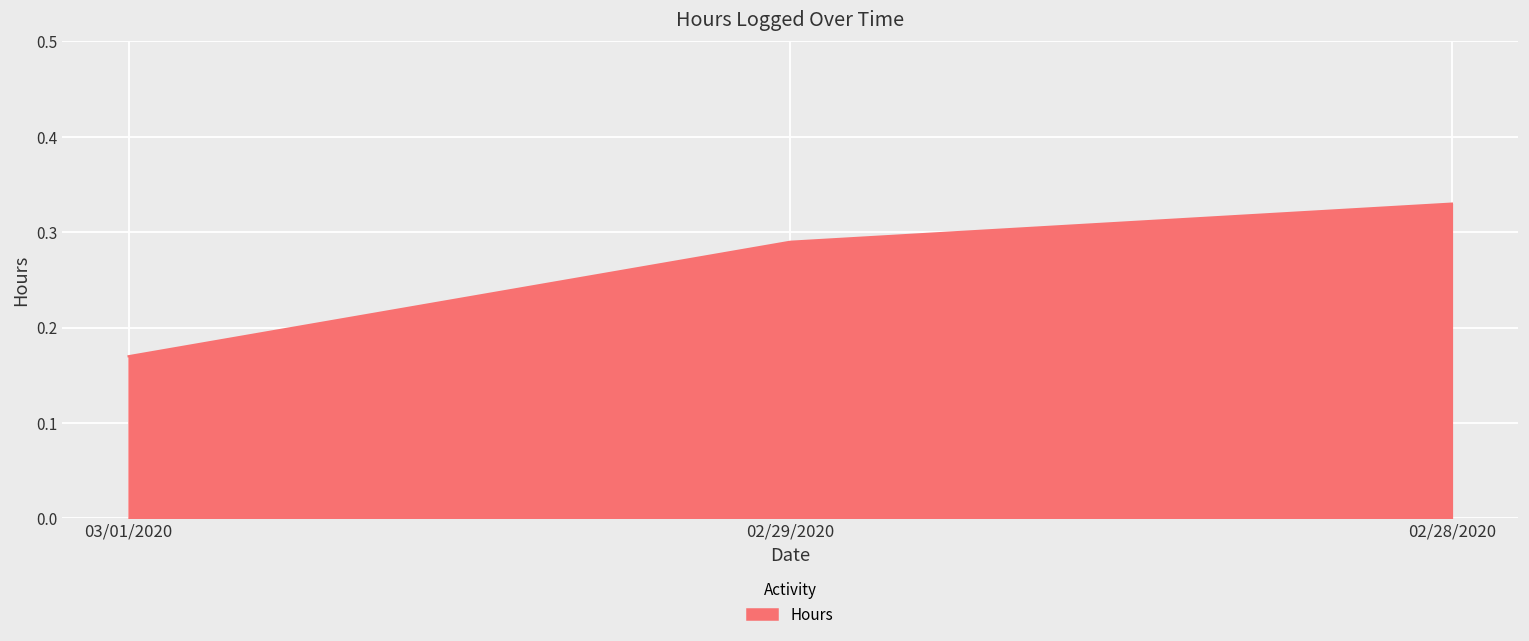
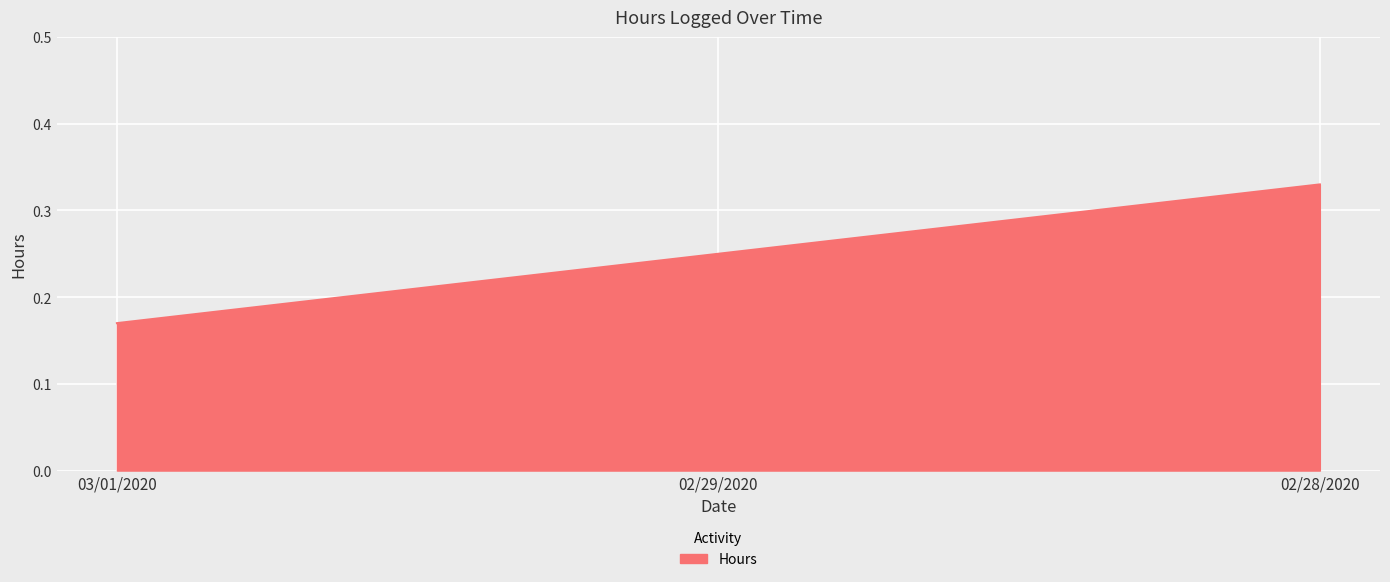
02/29/2020: 0.29 -> 0.25
